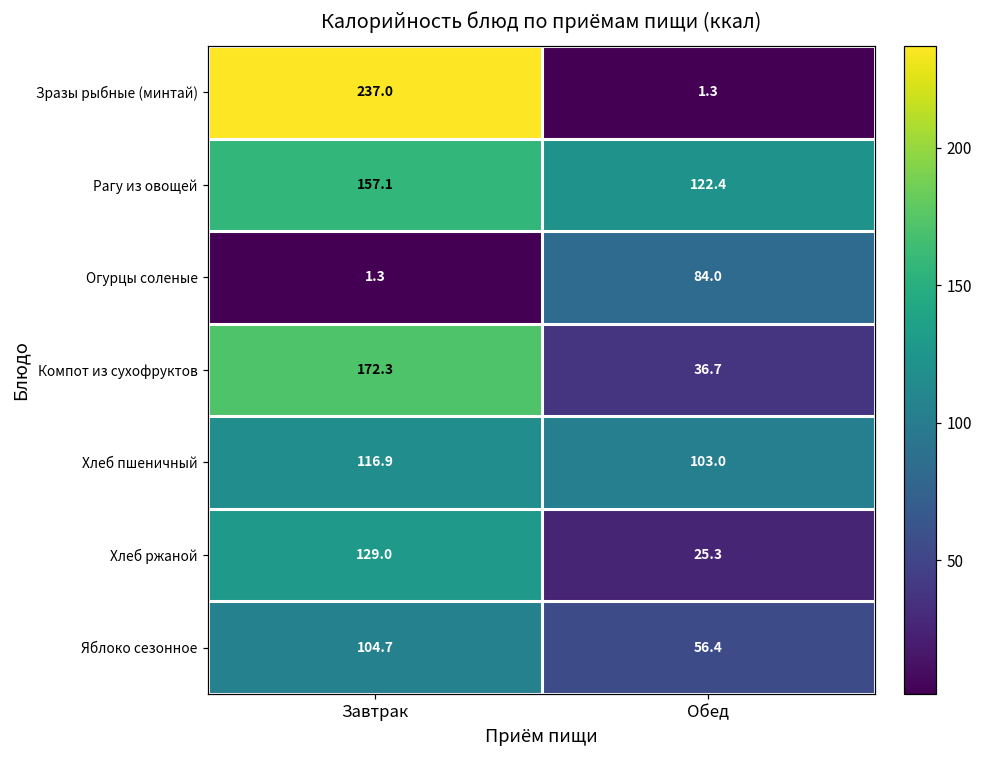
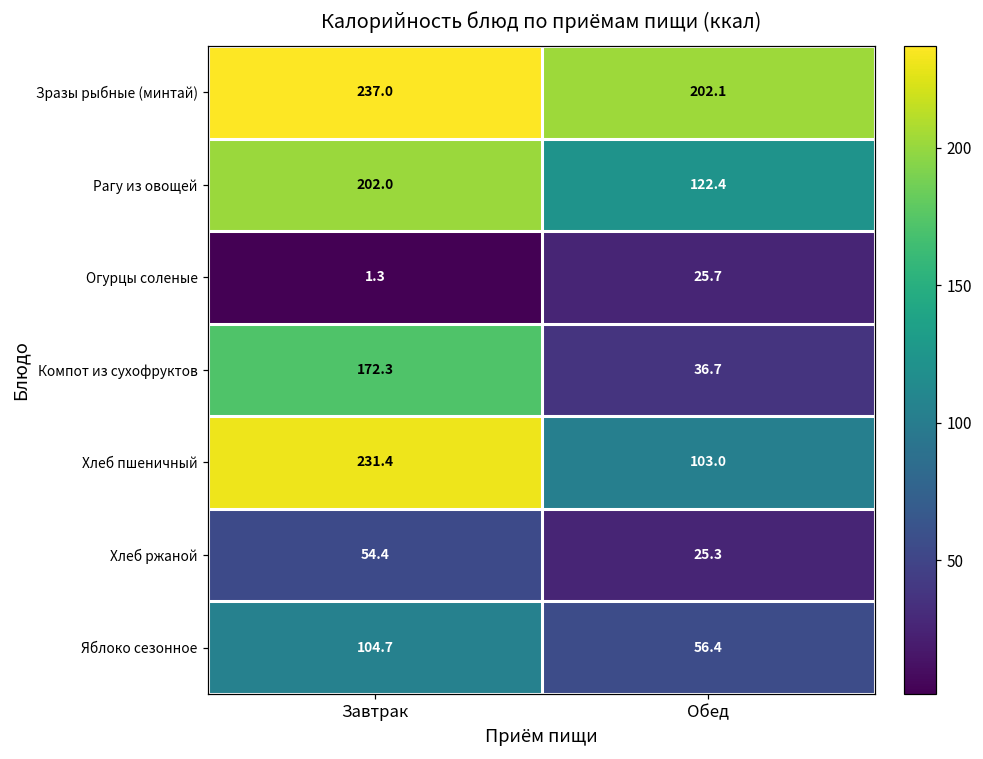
Зразы рыбные (минтай), Обед: 1.3 -> 202.1
Рагу из овощей, Завтрак: 157.1 -> 202.0
Огурцы соленые, Обед: 84.0 -> 25.7
Хлеб пшеничный, Завтрак: 116.9 -> 231.4
Хлеб ржаной, Завтрак: 129.0 -> 54.4
